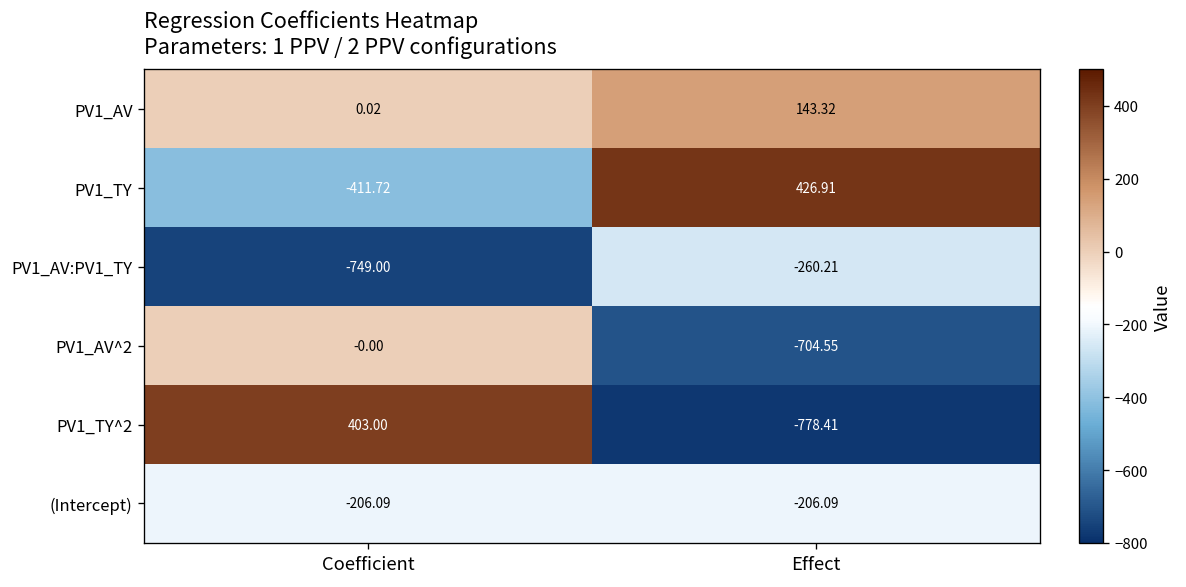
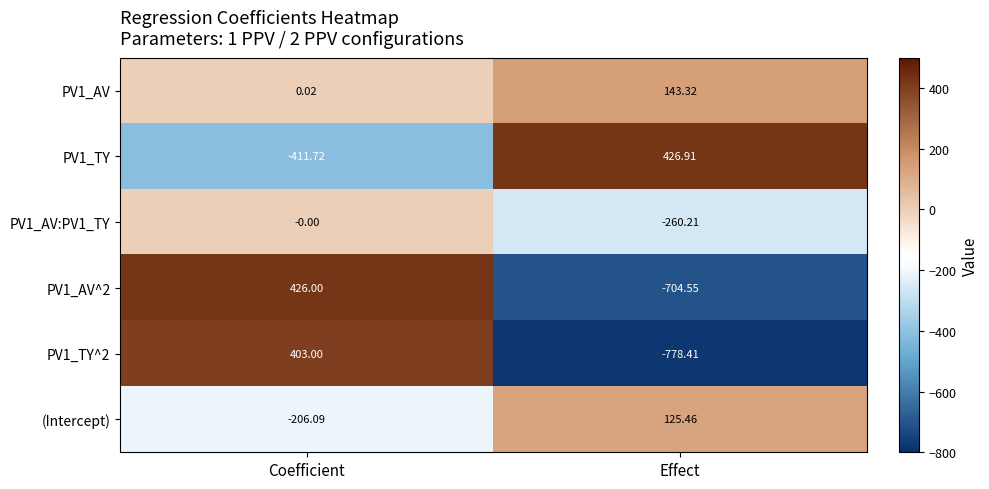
PV1_AV:PV1_TY, Coefficient: -749.00 -> -0.00
PV1_AV^2, Coefficient: -0.00 -> 426.00
(Intercept), Effect: -206.09 -> 125.46
